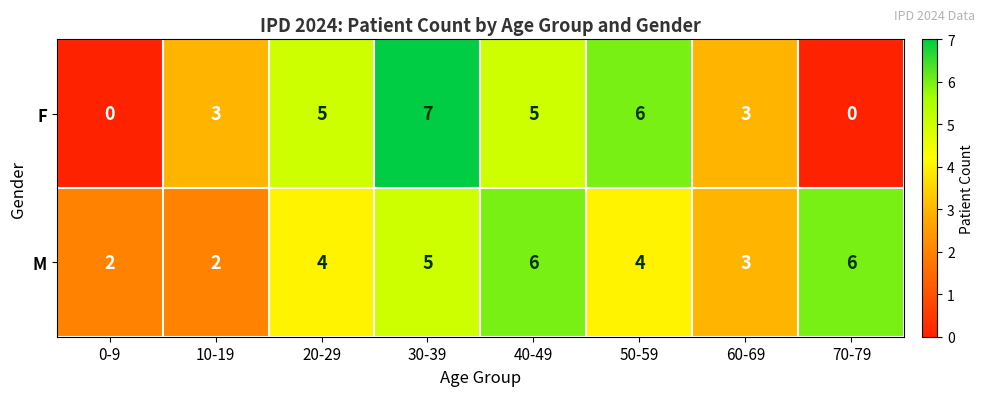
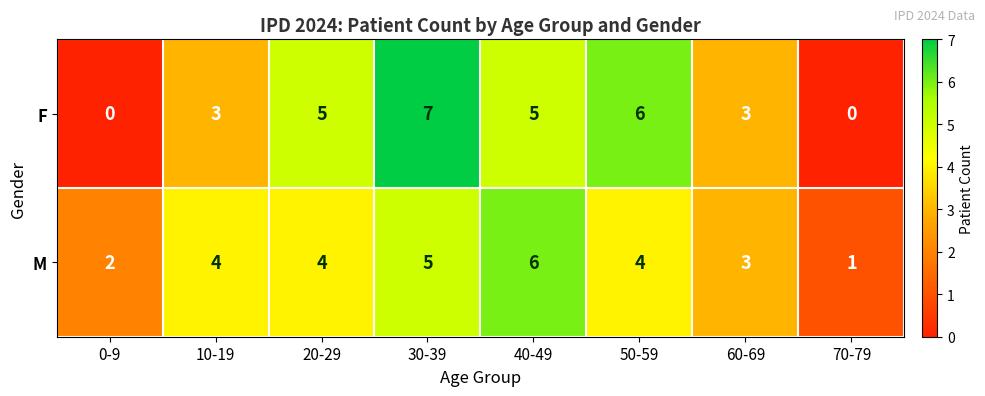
M, 10-19: 2 -> 4
M, 70-79: 6 -> 1
